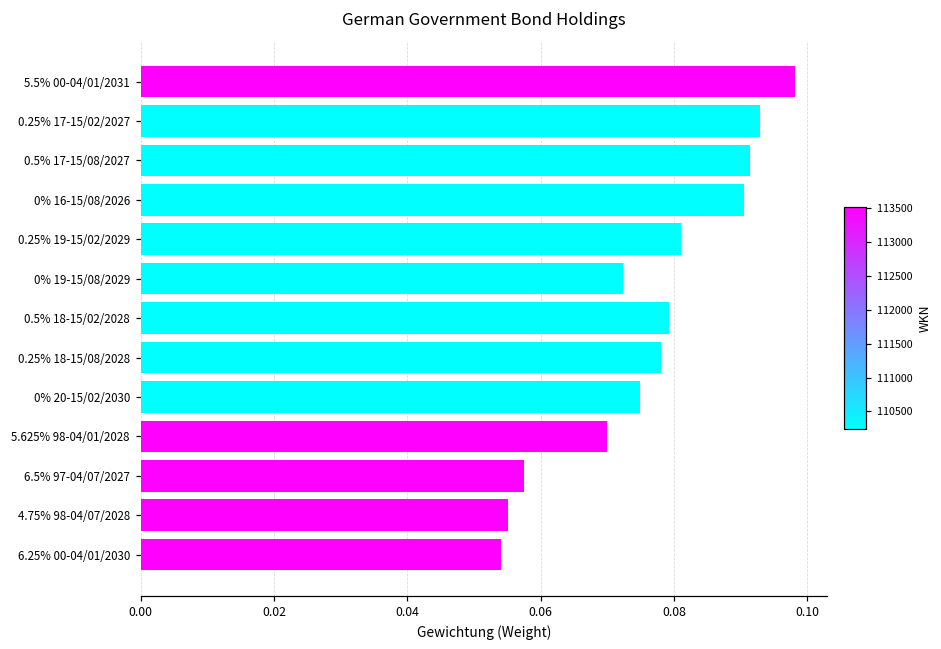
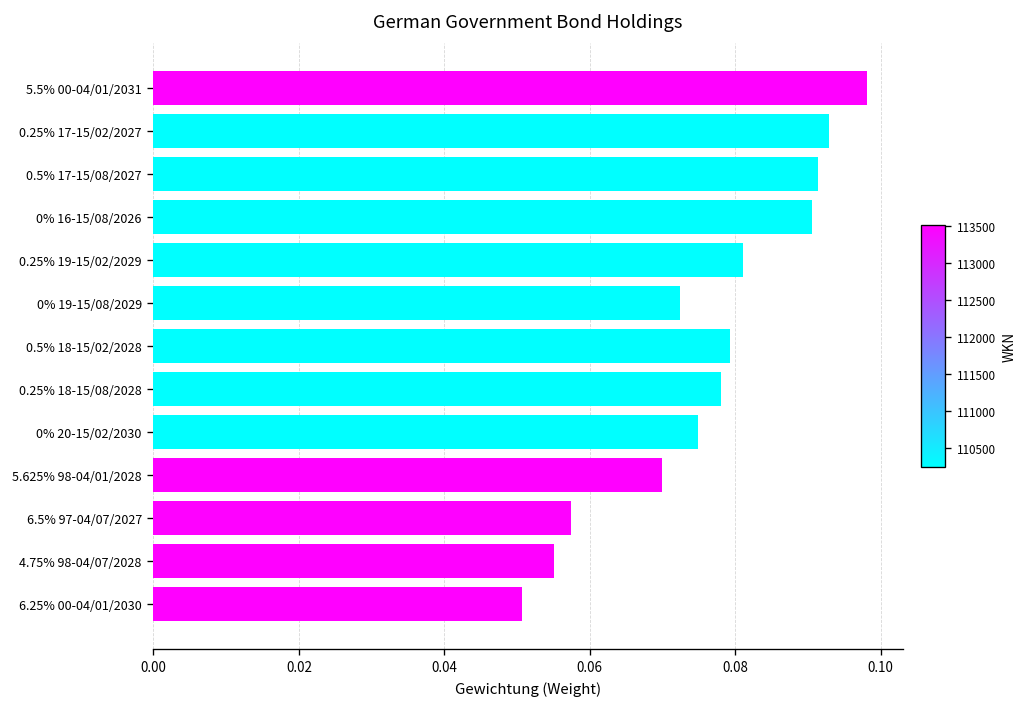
6.25% 00-04/01/2030: 0.054 -> 0.051
